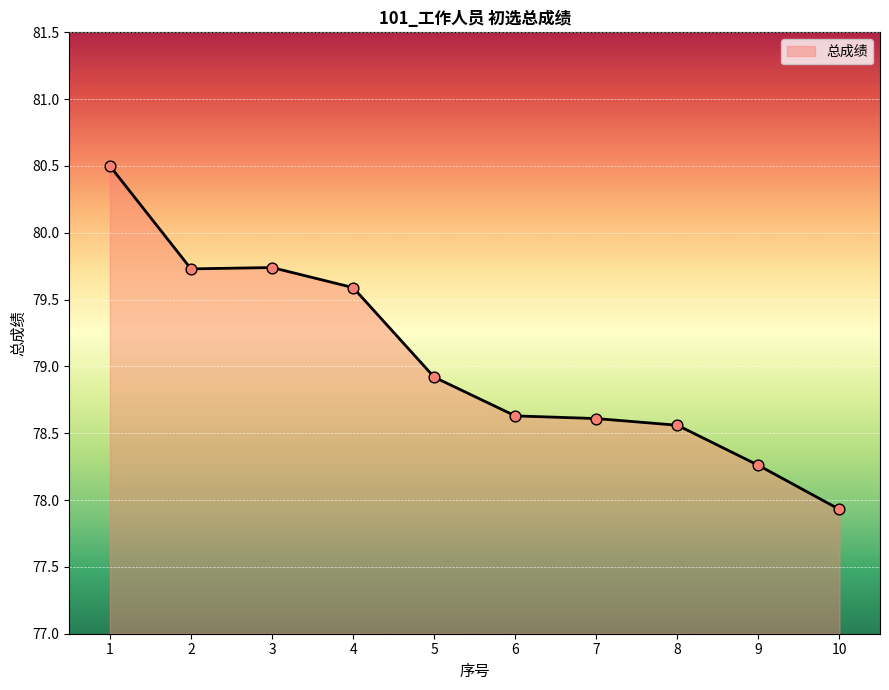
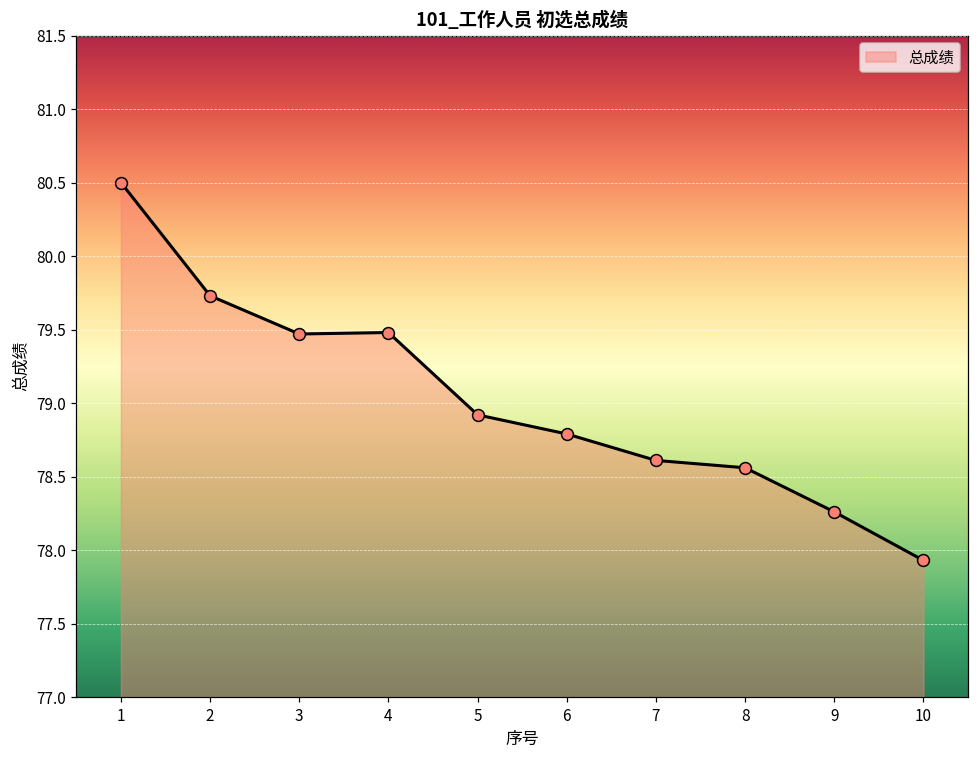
3: 79.74 -> 79.47
4: 79.59 -> 79.48
6: 78.63 -> 78.79
